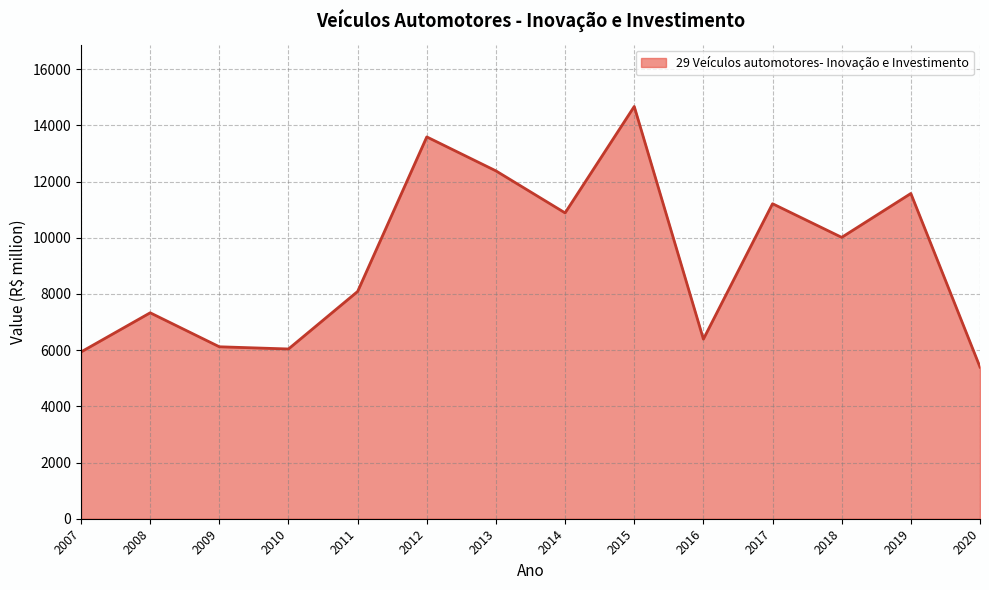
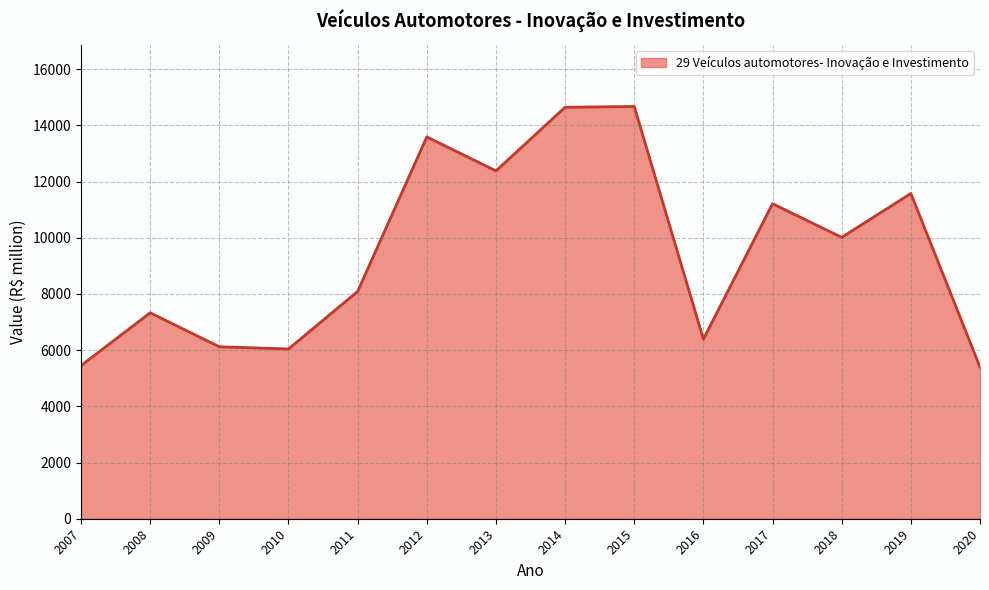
2007: 5900 -> 5400
2014: 10900 -> 14600
